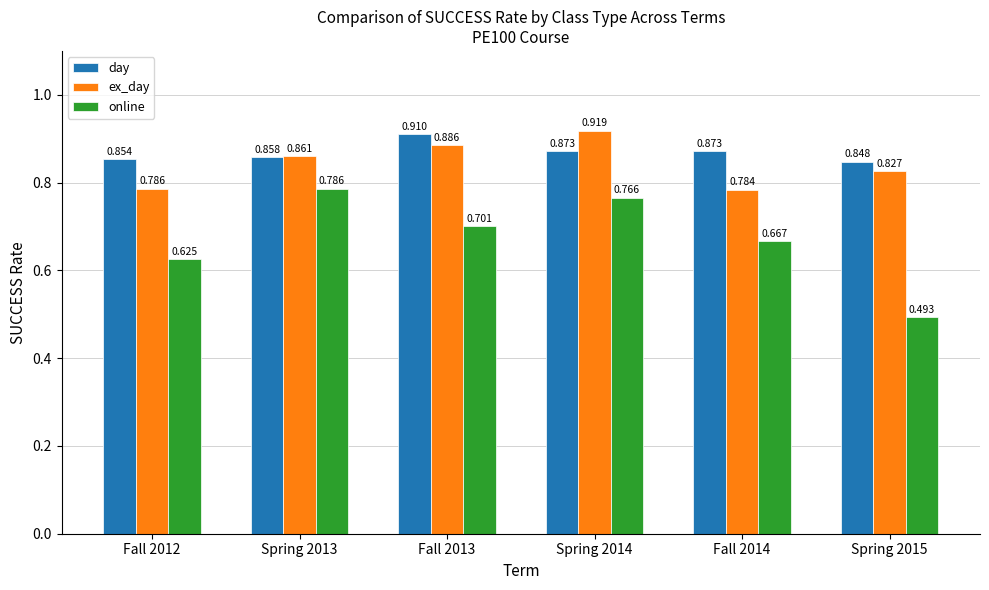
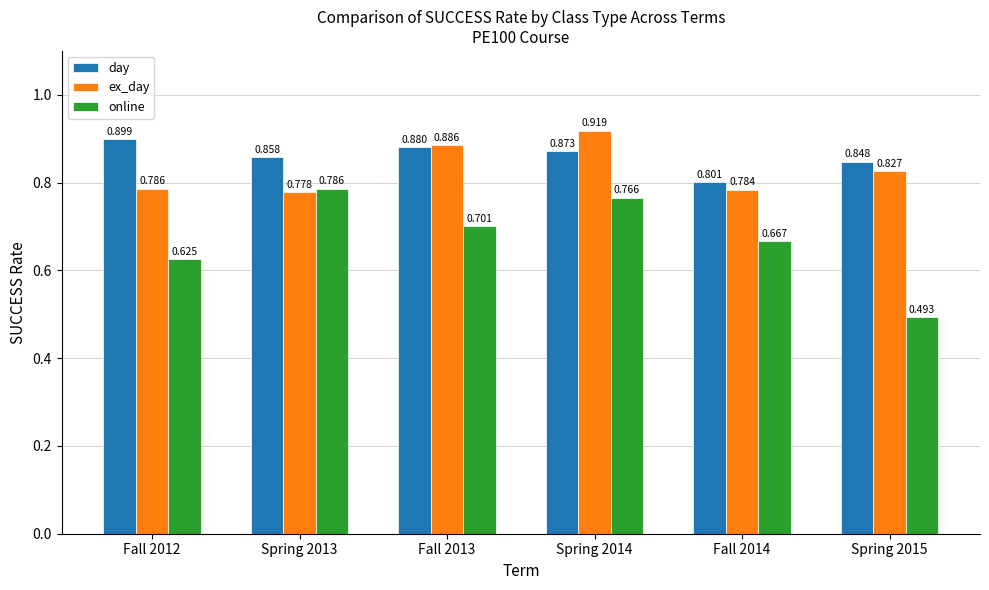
day, Fall 2012: 0.854 -> 0.899
ex_day, Spring 2013: 0.861 -> 0.778
day, Fall 2013: 0.910 -> 0.880
day, Fall 2014: 0.873 -> 0.801
